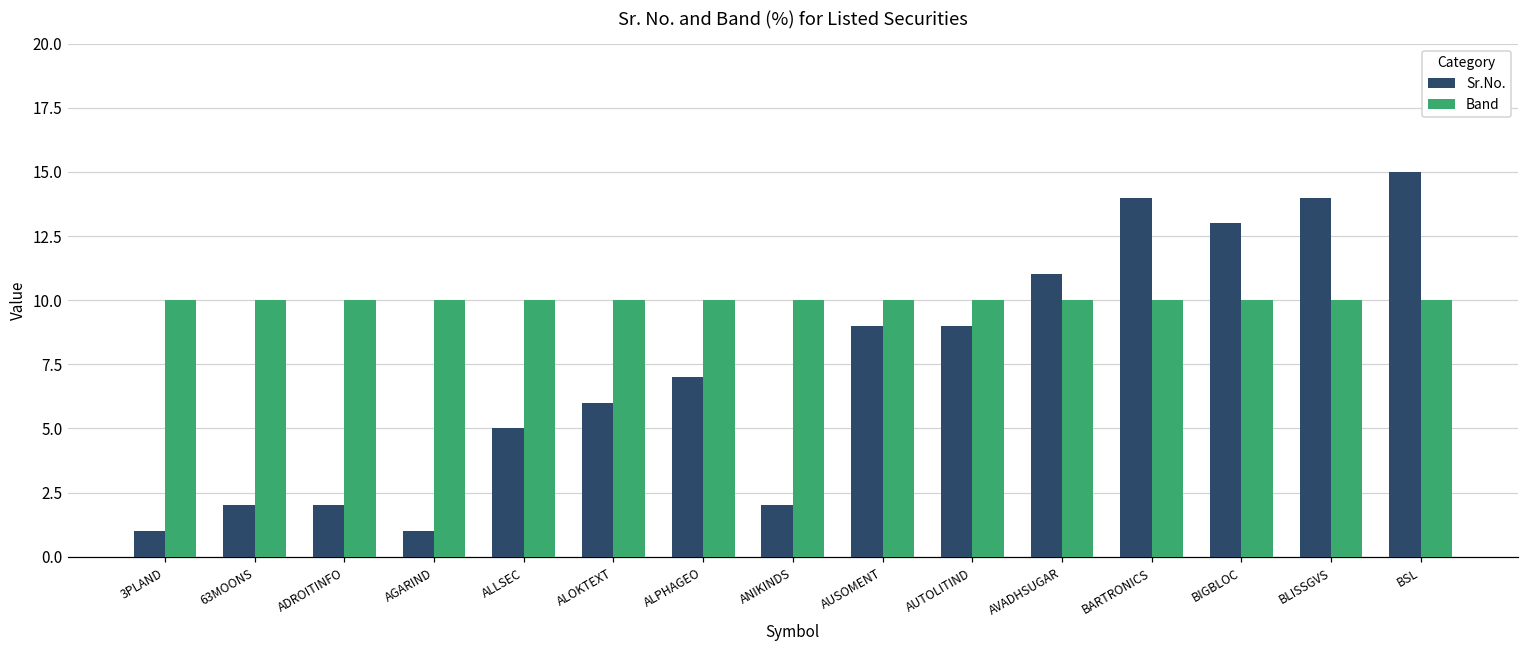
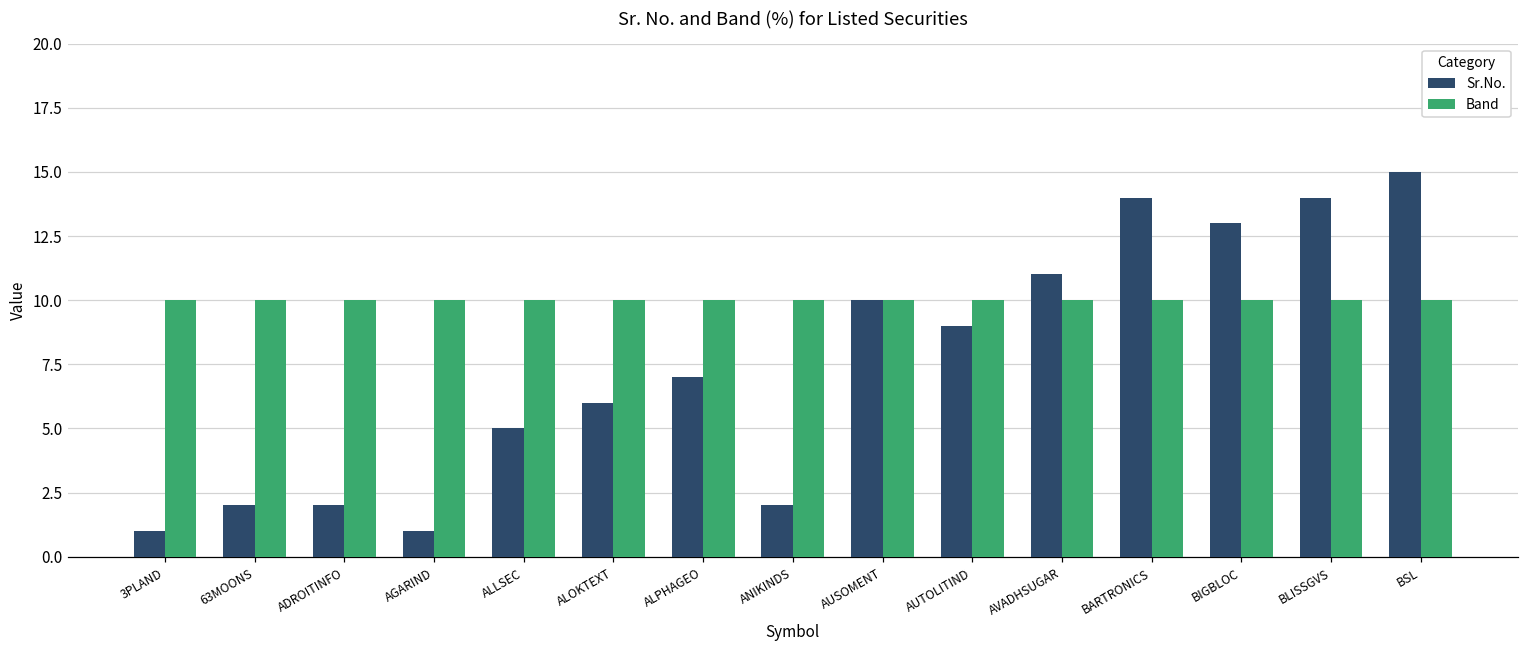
Sr.No., AUSOMENT: 9 -> 10
